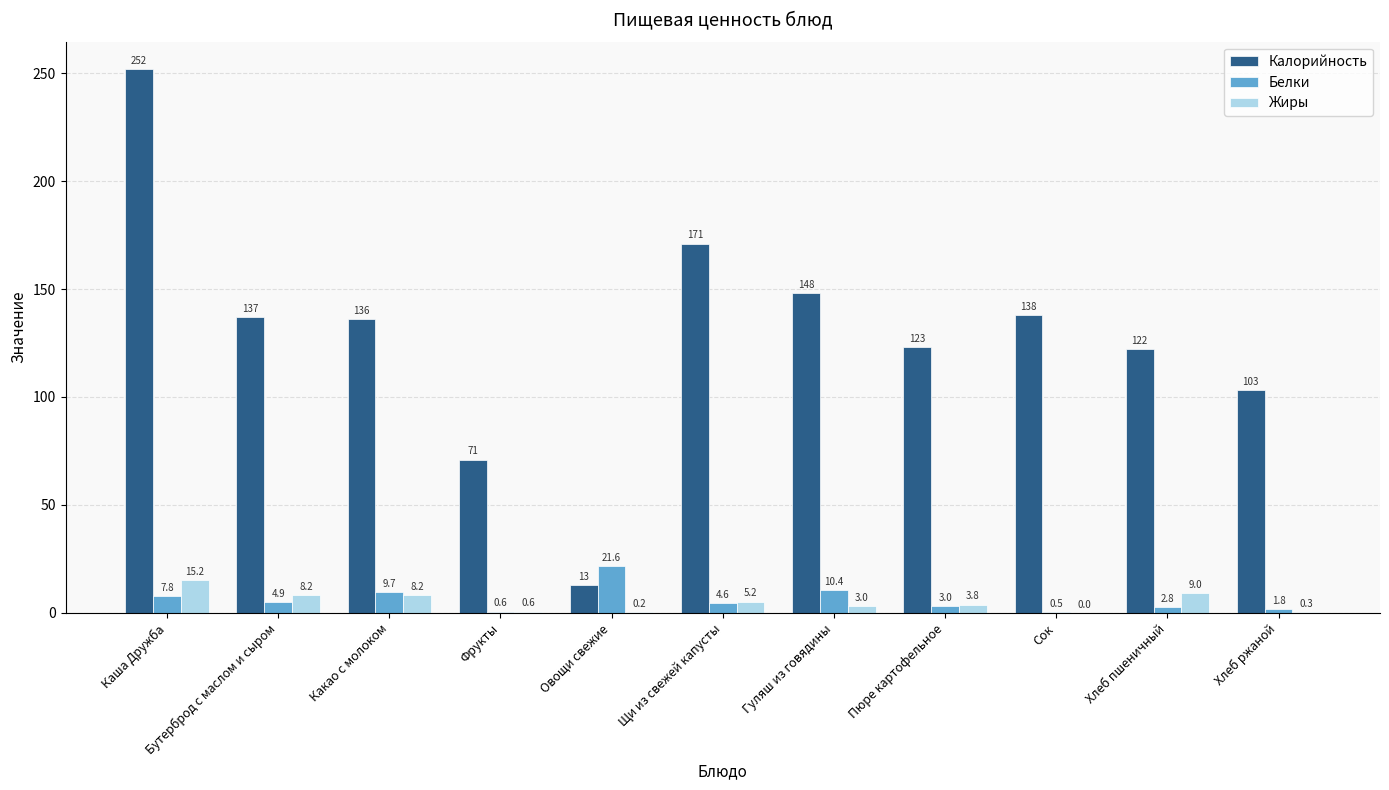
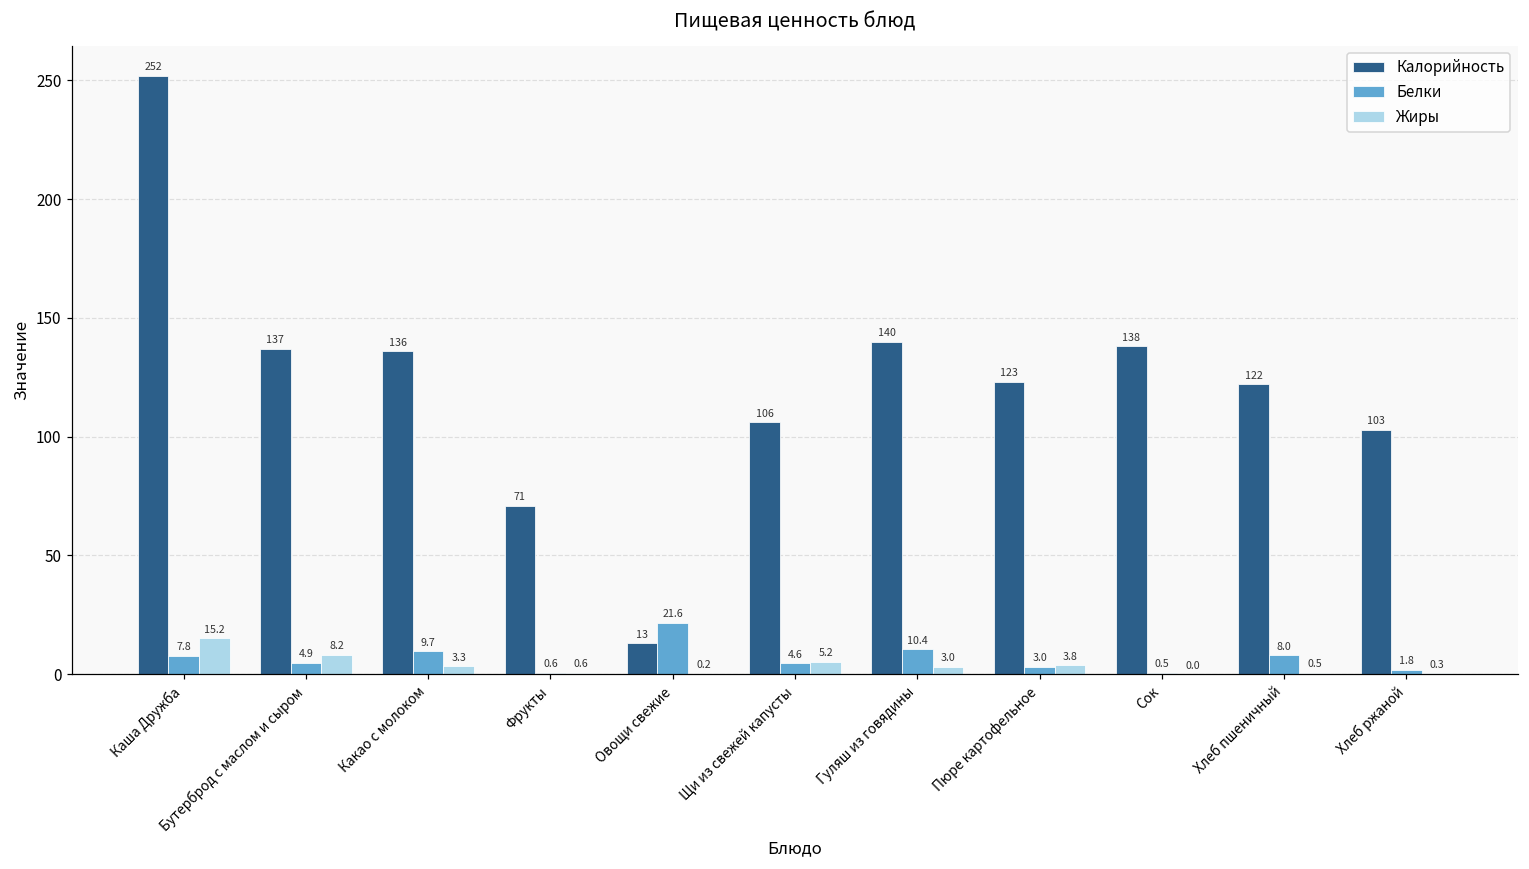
Жиры, Какао с молоком: 8.2 -> 3.3
Калорийность, Щи из свежей капусты: 171 -> 106
Калорийность, Гуляш из говядины: 148 -> 140
Белки, Хлеб пшеничный: 2.8 -> 8.0
Жиры, Хлеб пшеничный: 9.0 -> 0.5
